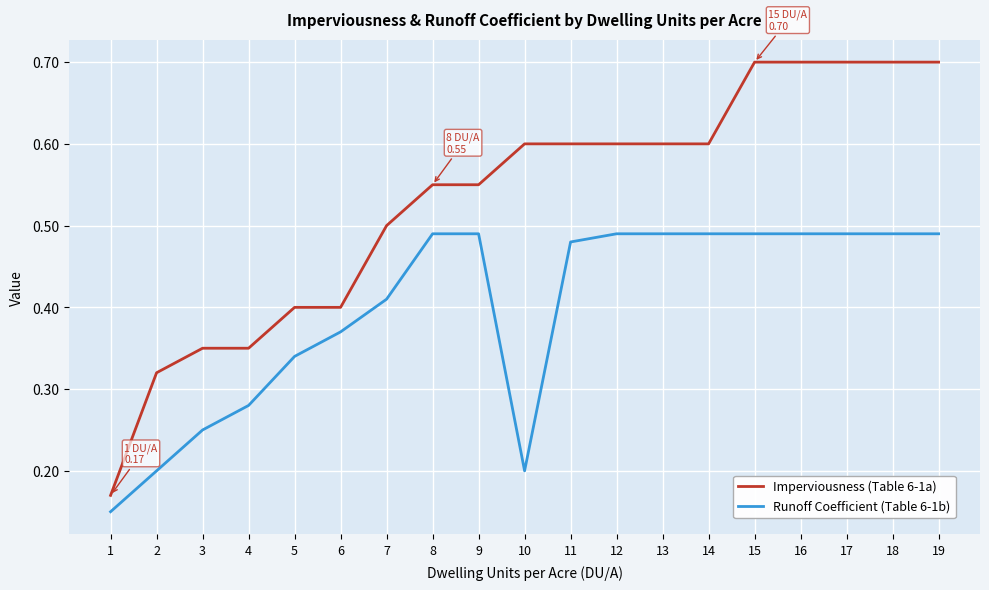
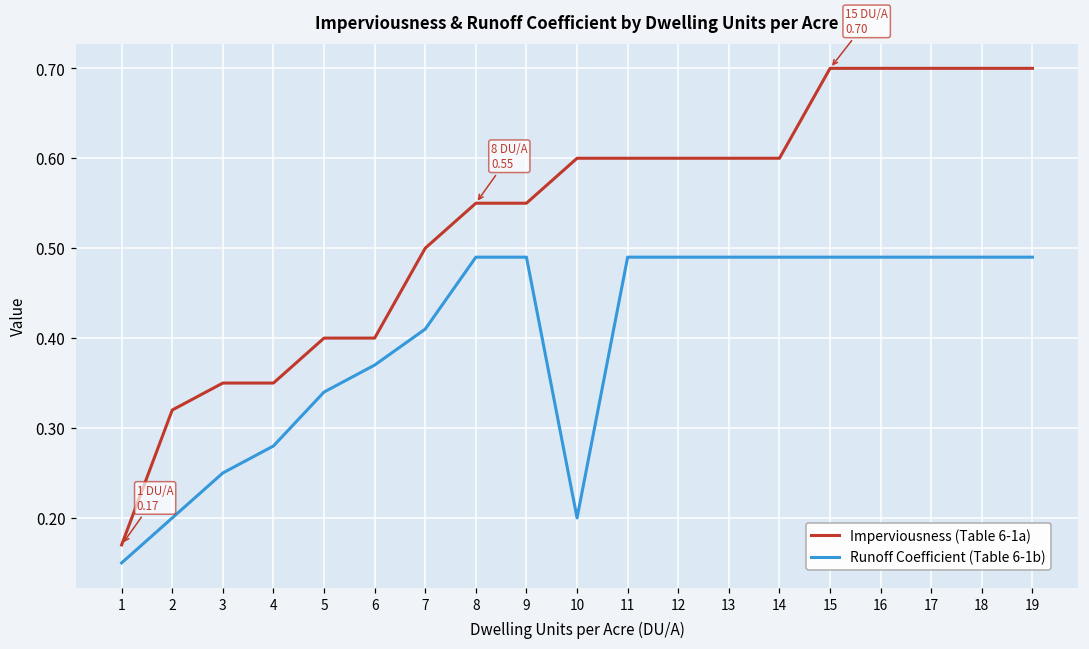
Runoff Coefficient (Table 6-1b), 11: 0.48 -> 0.49
